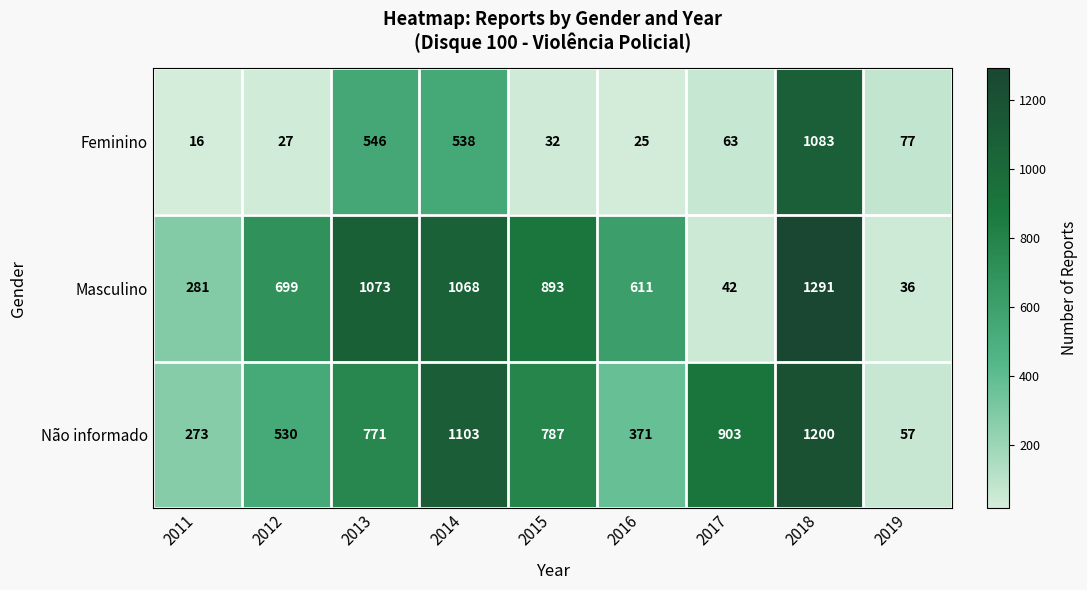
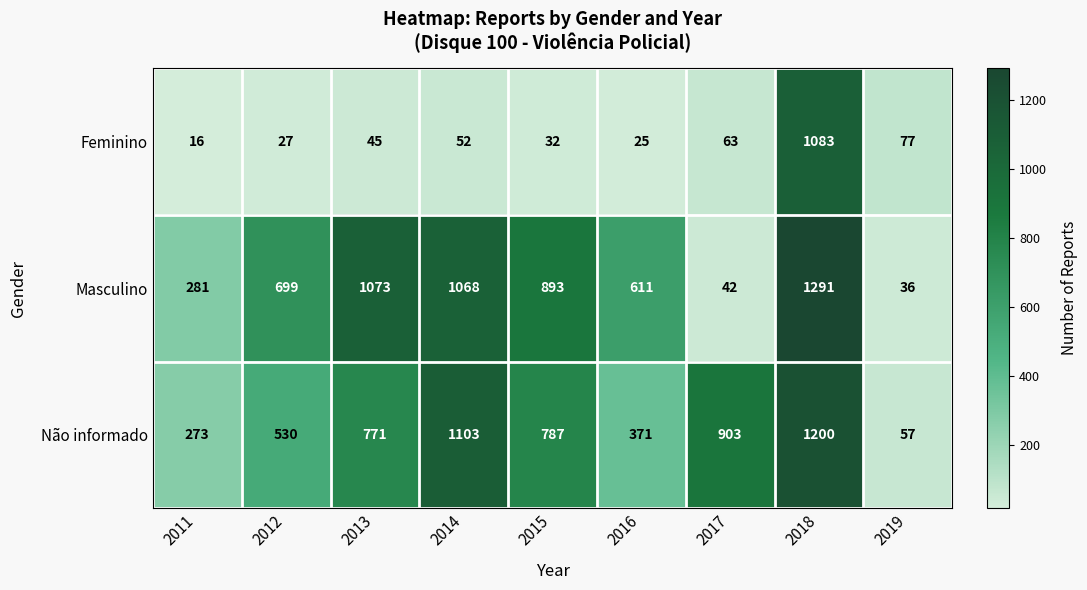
Feminino, 2013: 546 -> 45
Feminino, 2014: 538 -> 52
